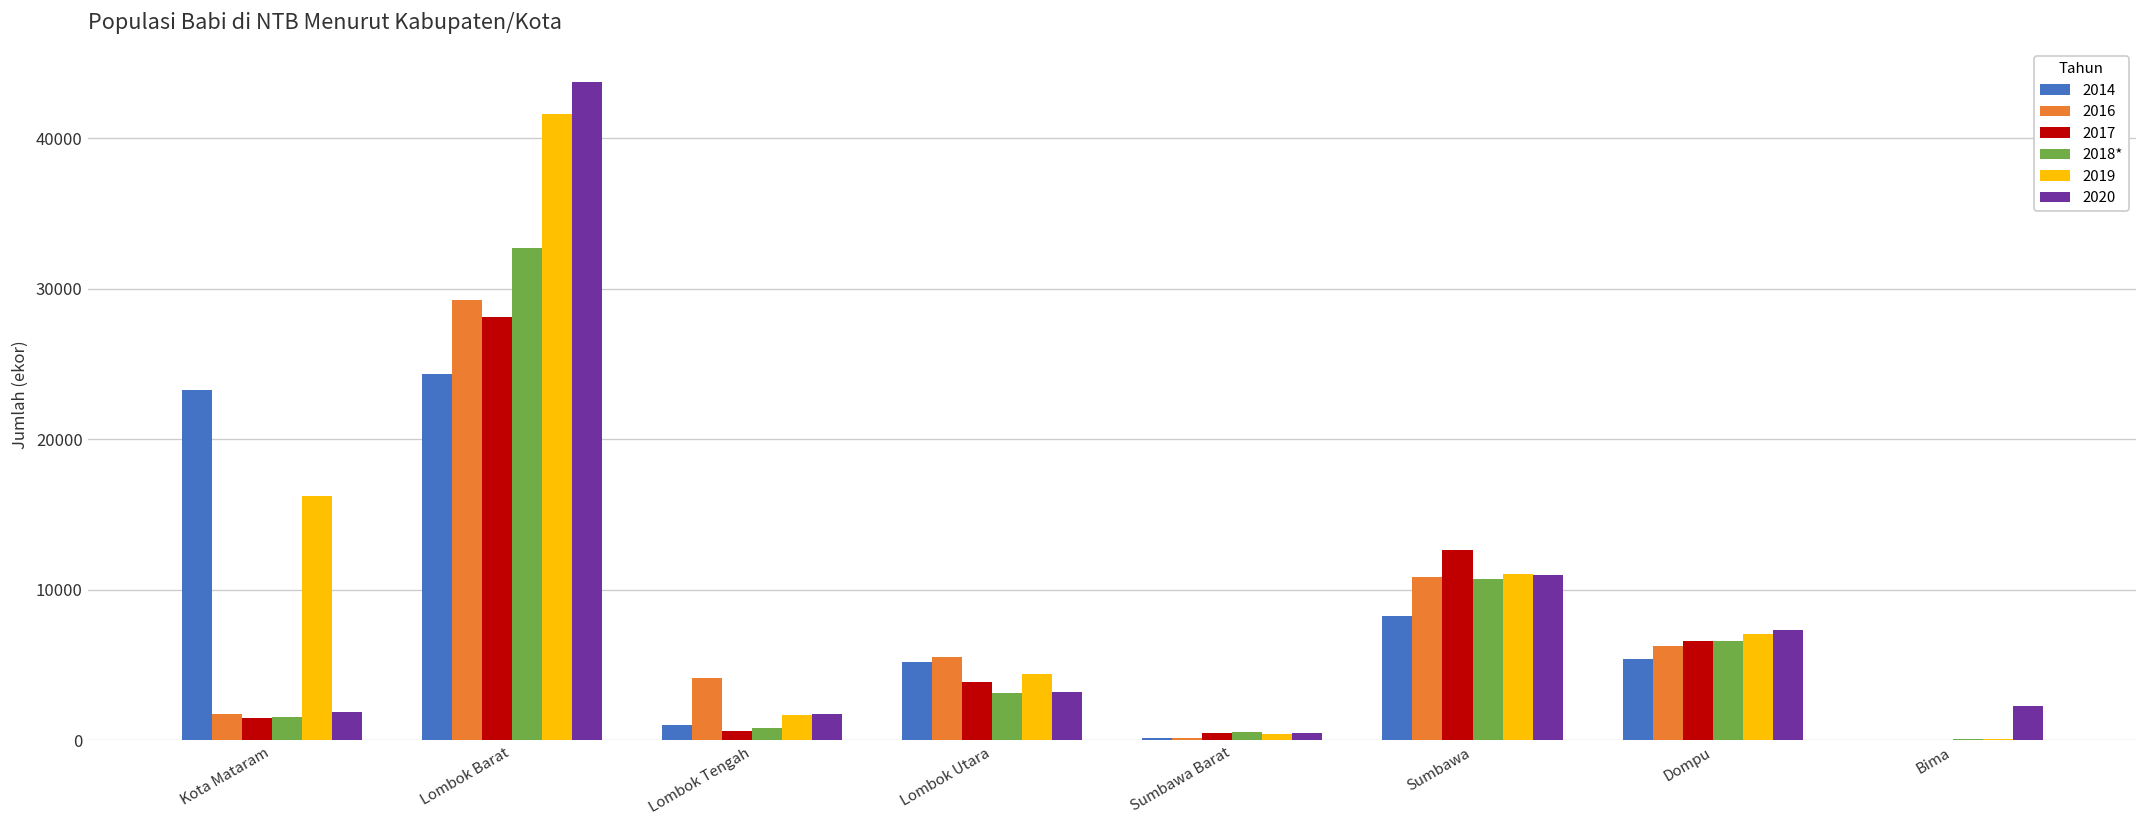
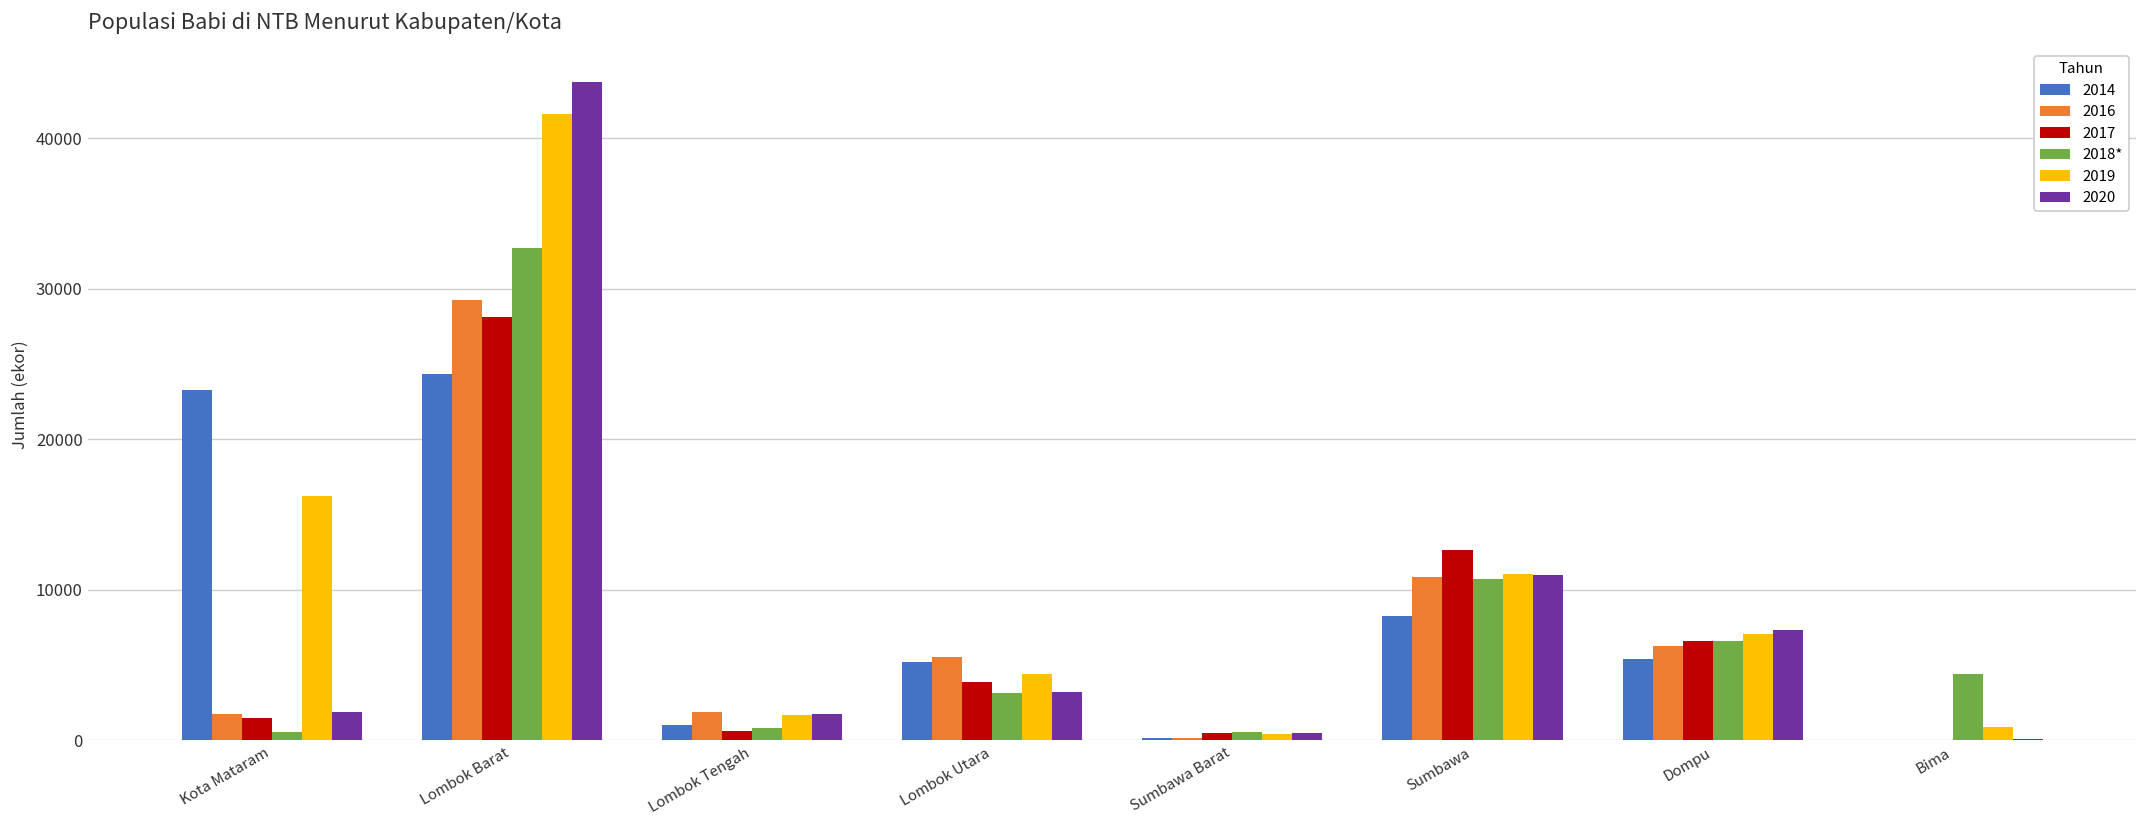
2018*, Kota Mataram: 1600 -> 600
2016, Lombok Tengah: 4100 -> 1900
2018*, Bima: 100 -> 4400
2019, Bima: 100 -> 900
2020, Bima: 2300 -> 100
